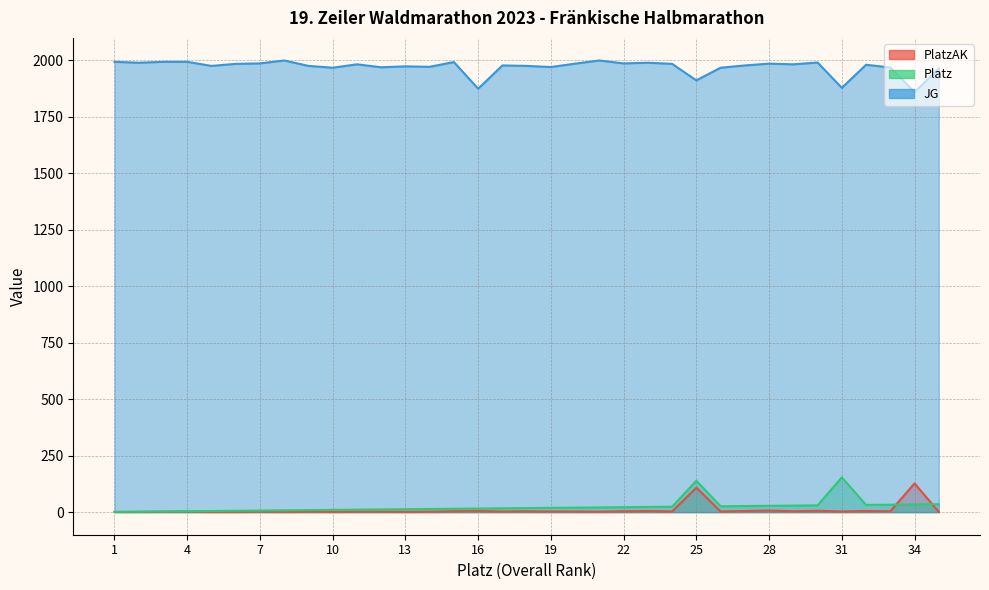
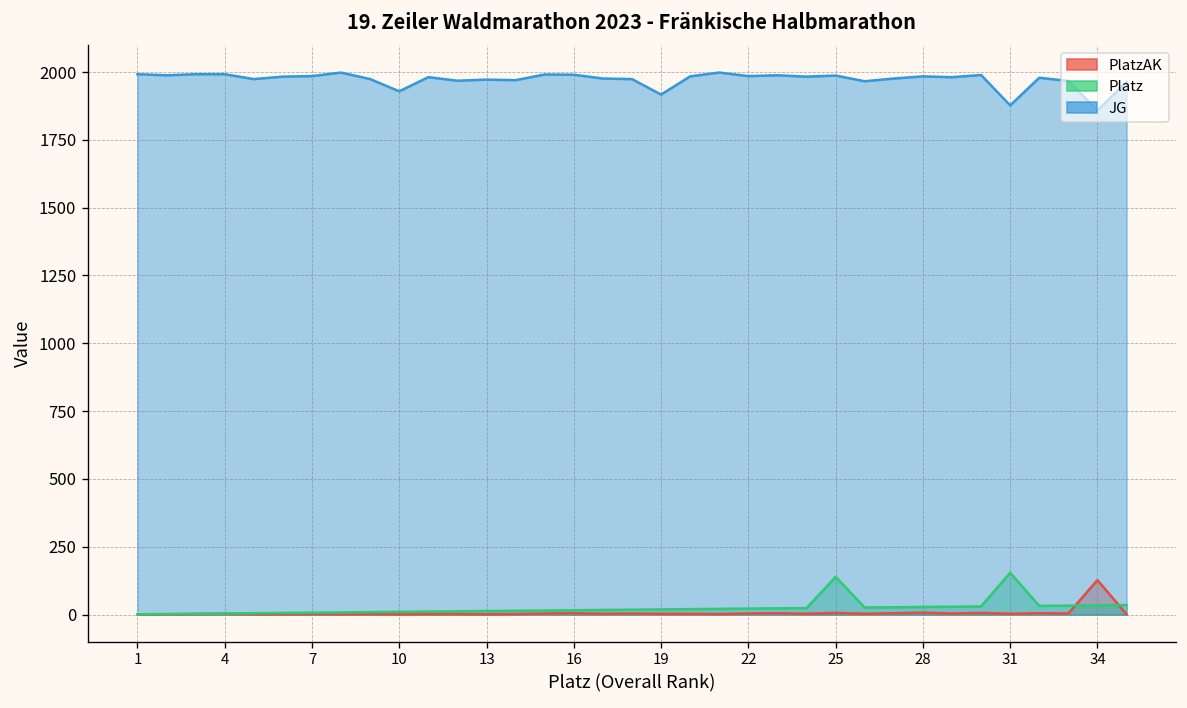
JG, 10: 1970 -> 1930
JG, 16: 1870 -> 1990
JG, 19: 1970 -> 1920
PlatzAK, 25: 110 -> 10
JG, 25: 1910 -> 1990
